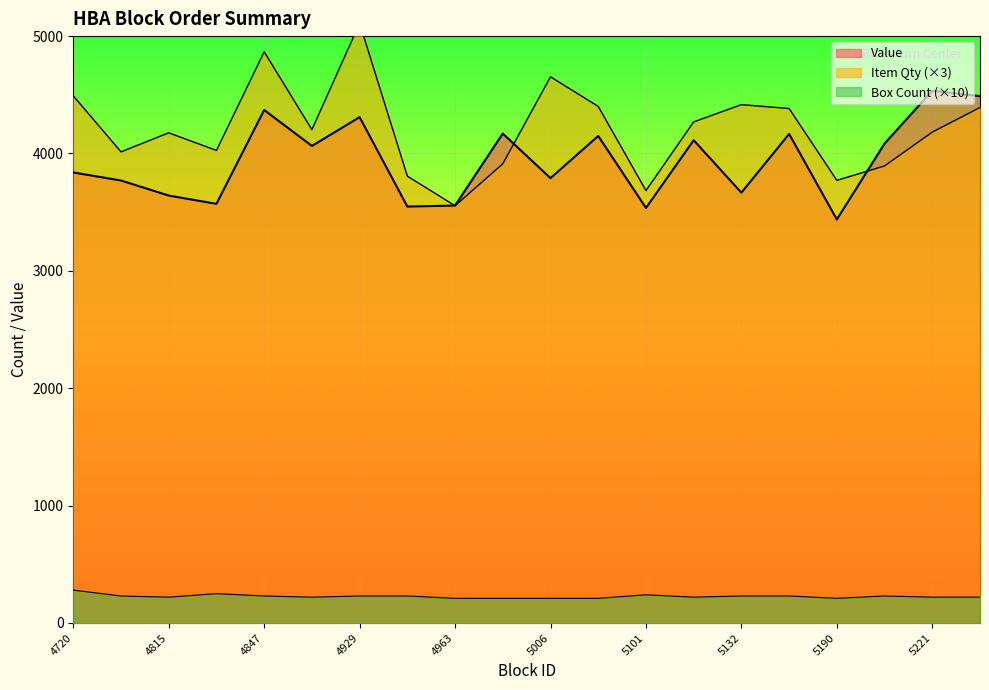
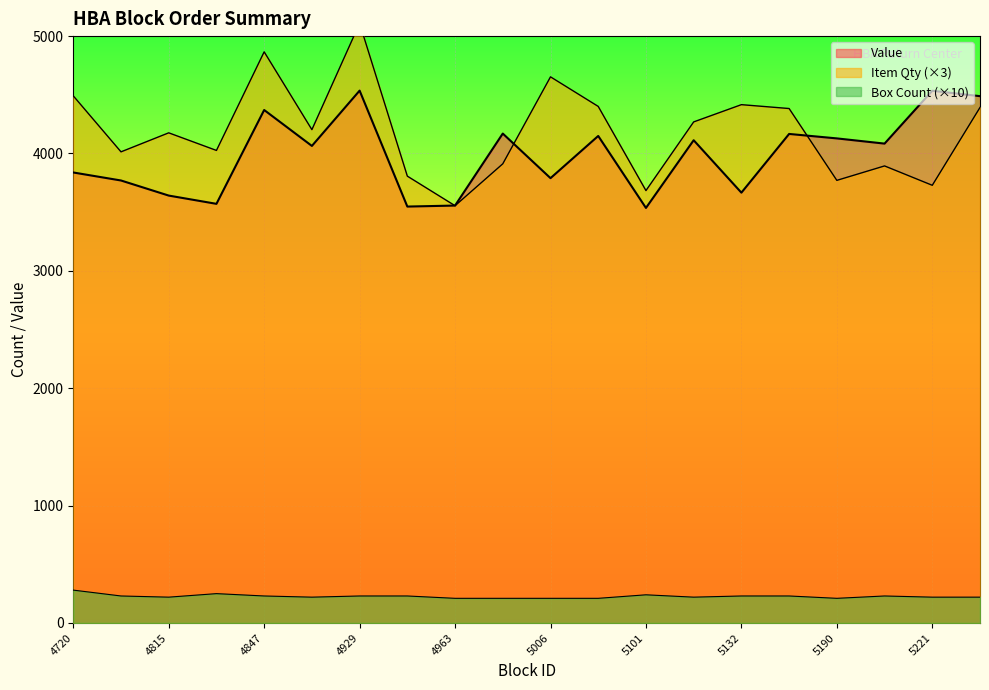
Value, 4929: 4310 -> 4540
Value, 5190: 3440 -> 4130
Item Qty (×3), 5221: 4180 -> 3730
